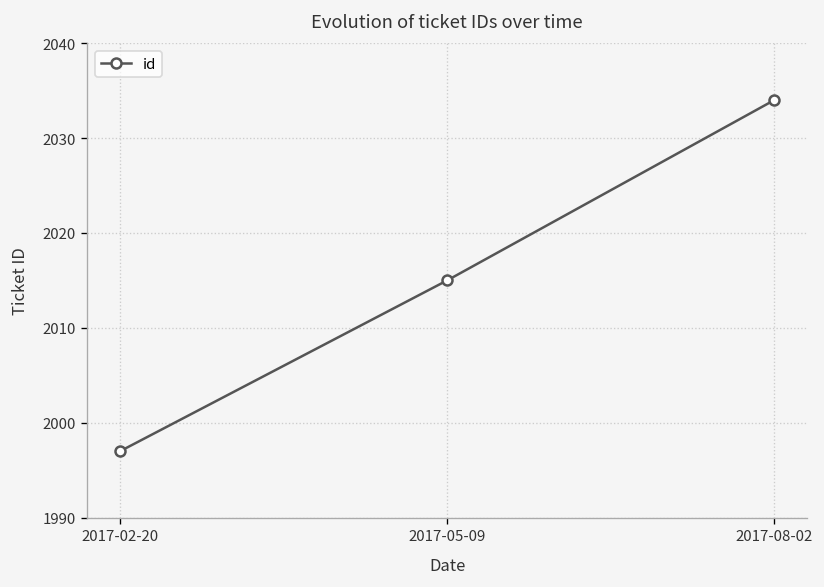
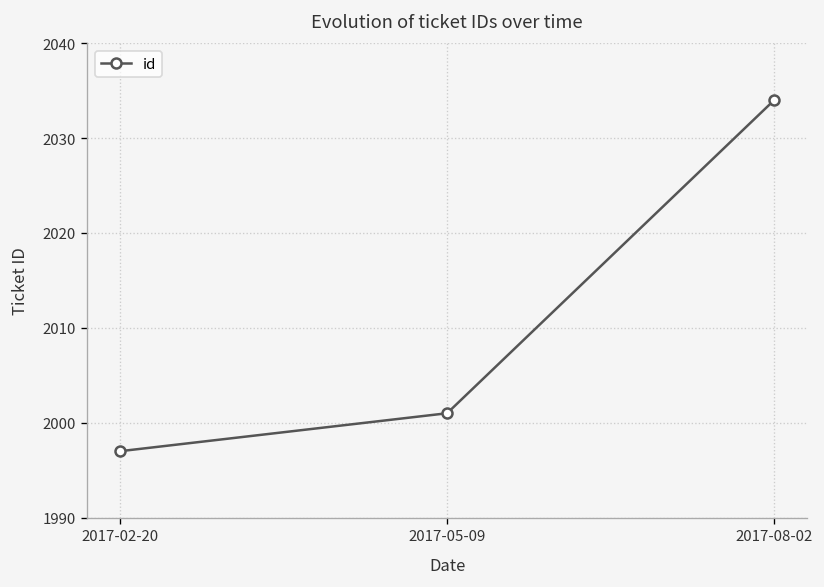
2017-05-09: 2015 -> 2001
